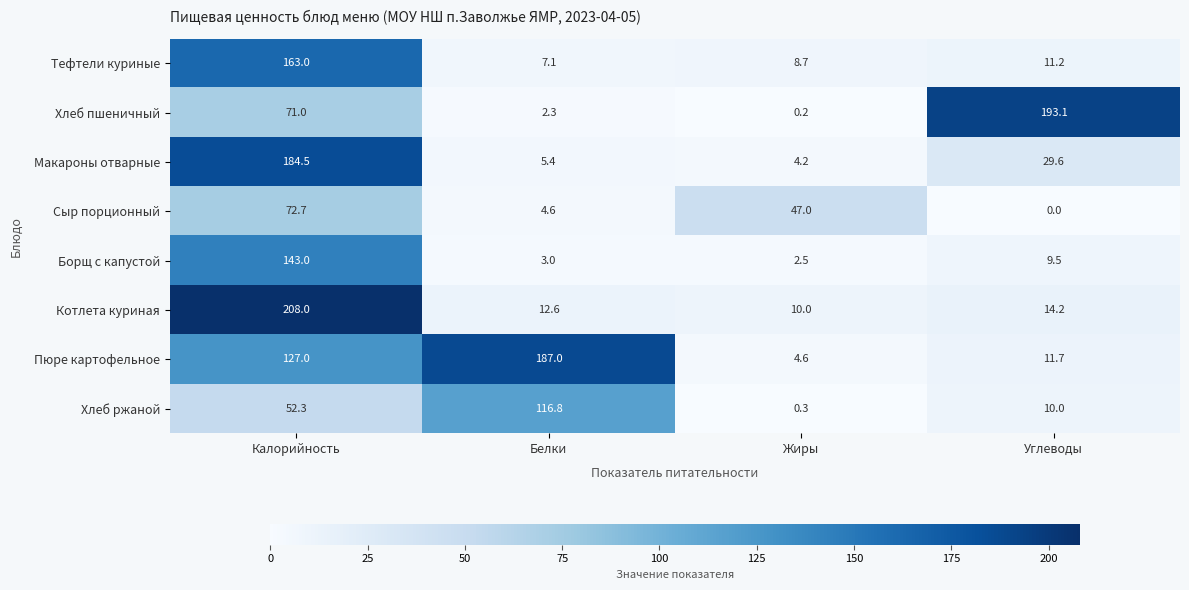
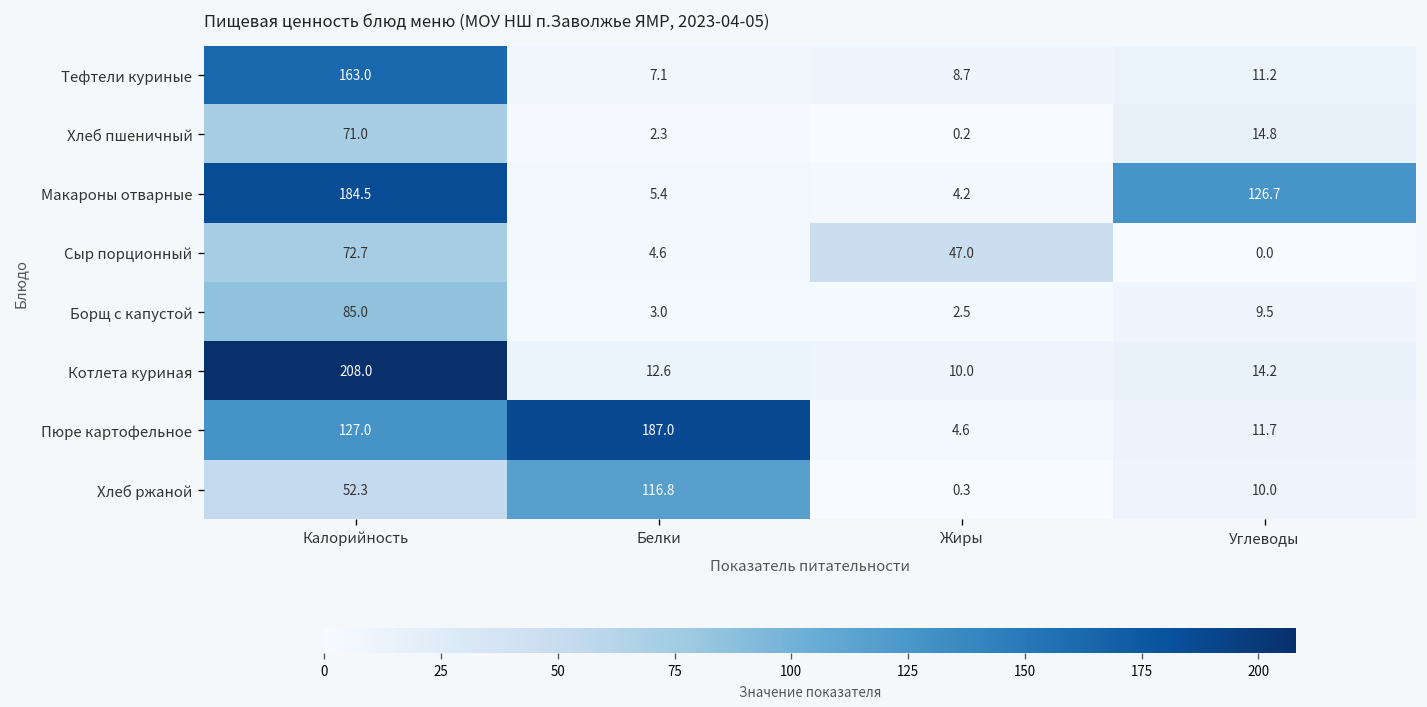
Хлеб пшеничный, Углеводы: 193.1 -> 14.8
Макароны отварные, Углеводы: 29.6 -> 126.7
Борщ с капустой, Калорийность: 143.0 -> 85.0
